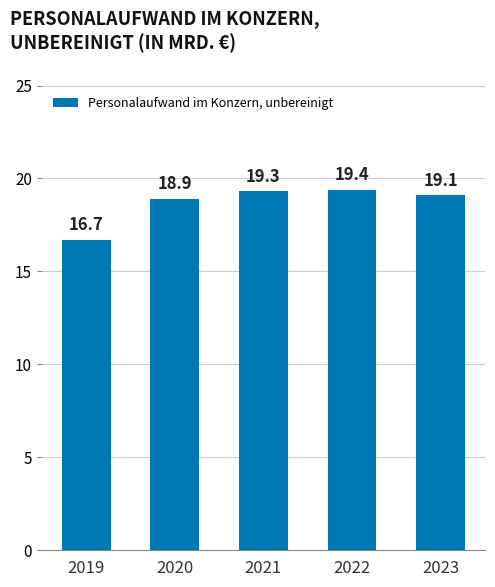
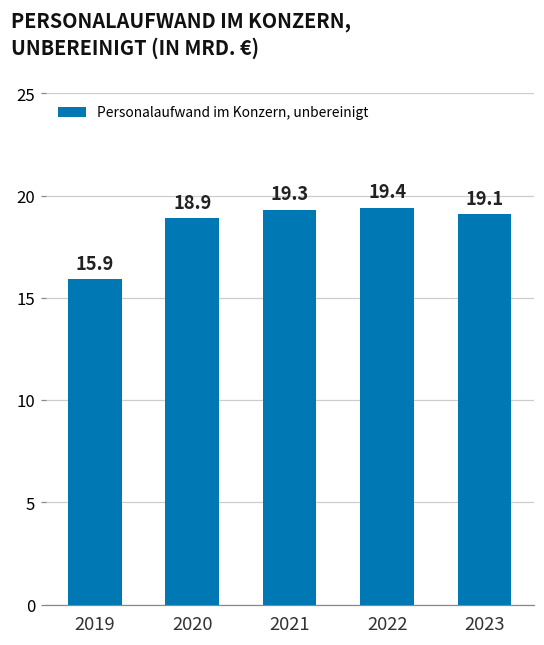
2019: 16.7 -> 15.9
